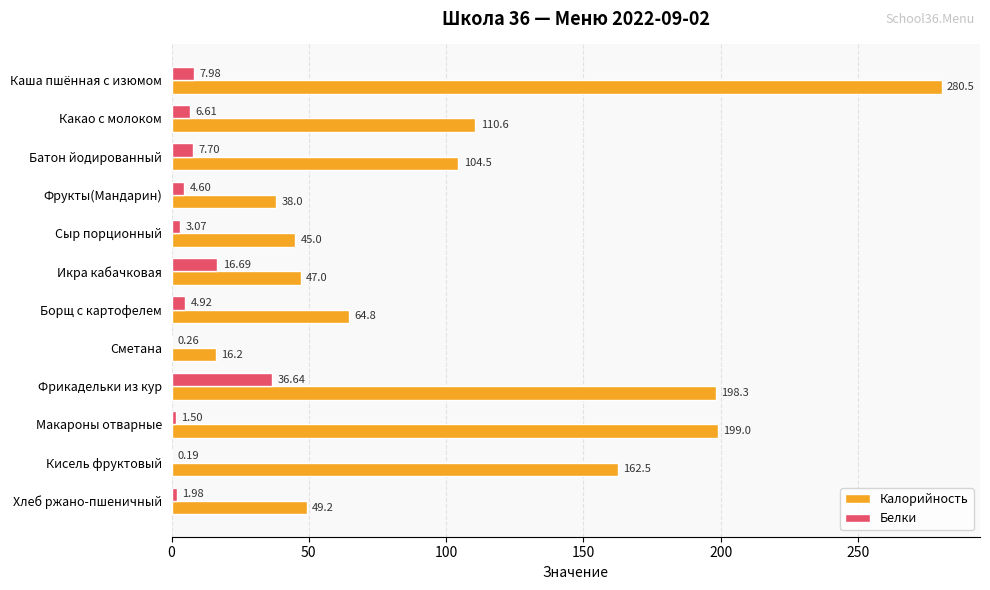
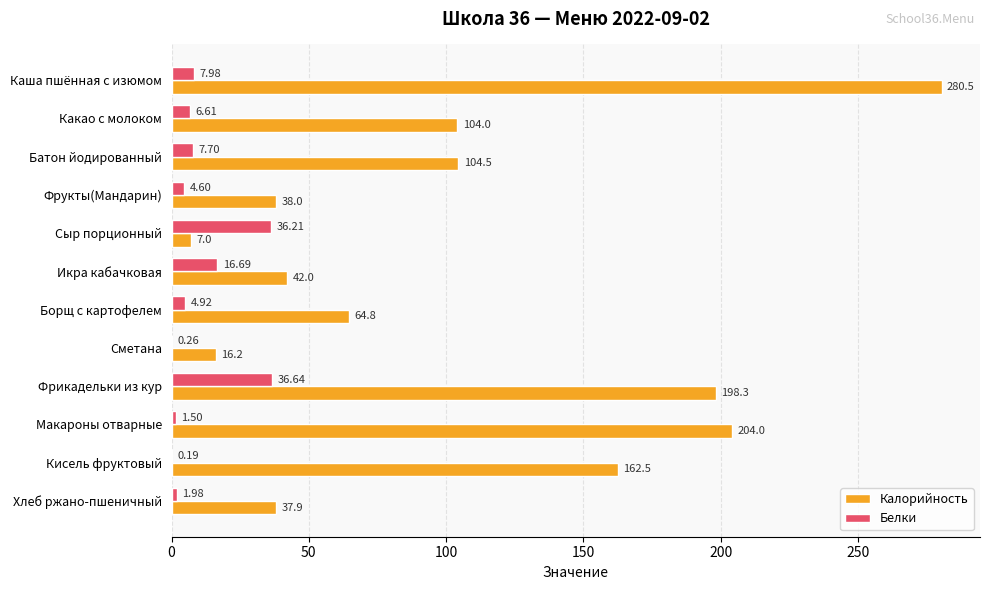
Калорийность, Какао с молоком: 110.6 -> 104.0
Белки, Сыр порционный: 3.07 -> 36.21
Калорийность, Сыр порционный: 45.0 -> 7.0
Калорийность, Икра кабачковая: 47.0 -> 42.0
Калорийность, Макароны отварные: 199.0 -> 204.0
Калорийность, Хлеб ржано-пшеничный: 49.2 -> 37.9
